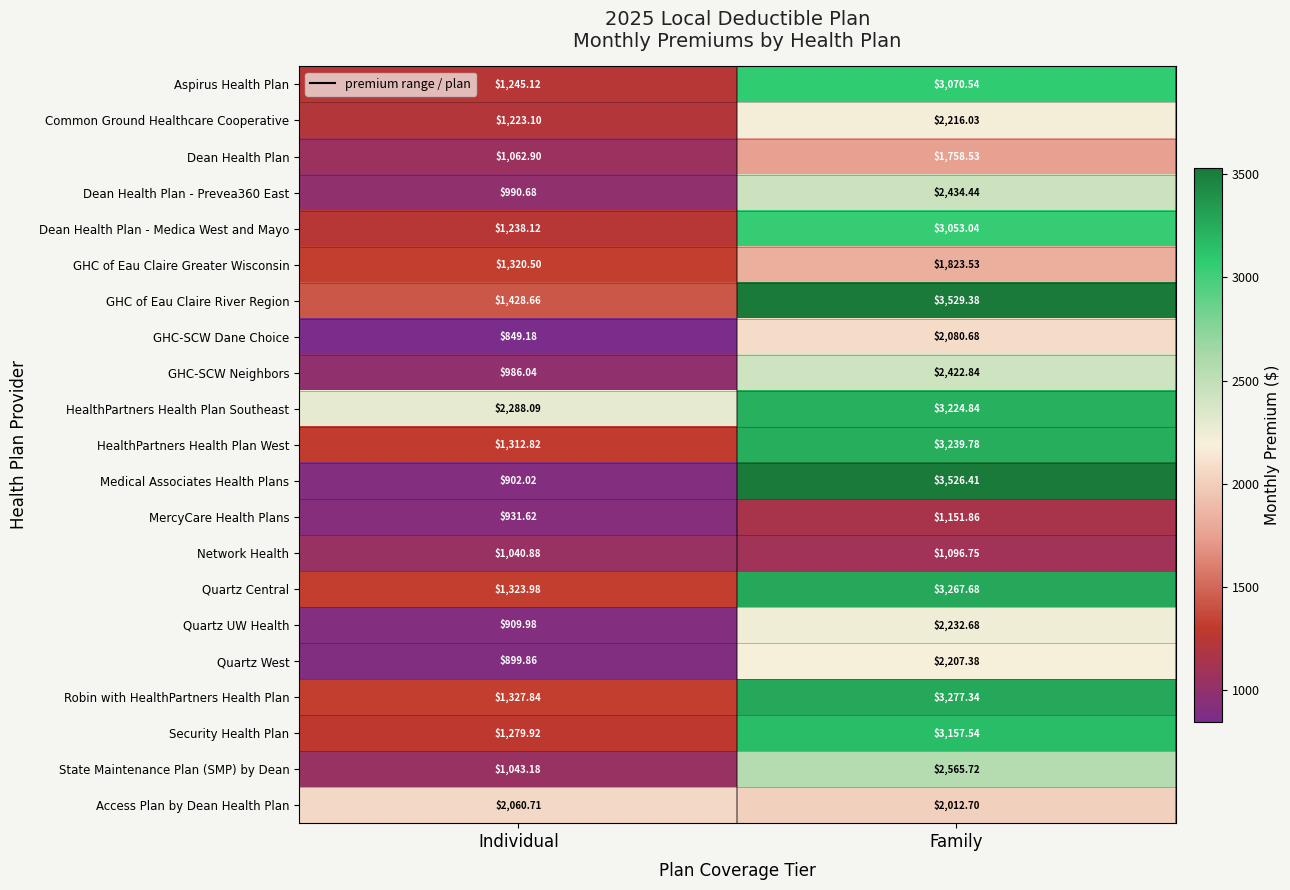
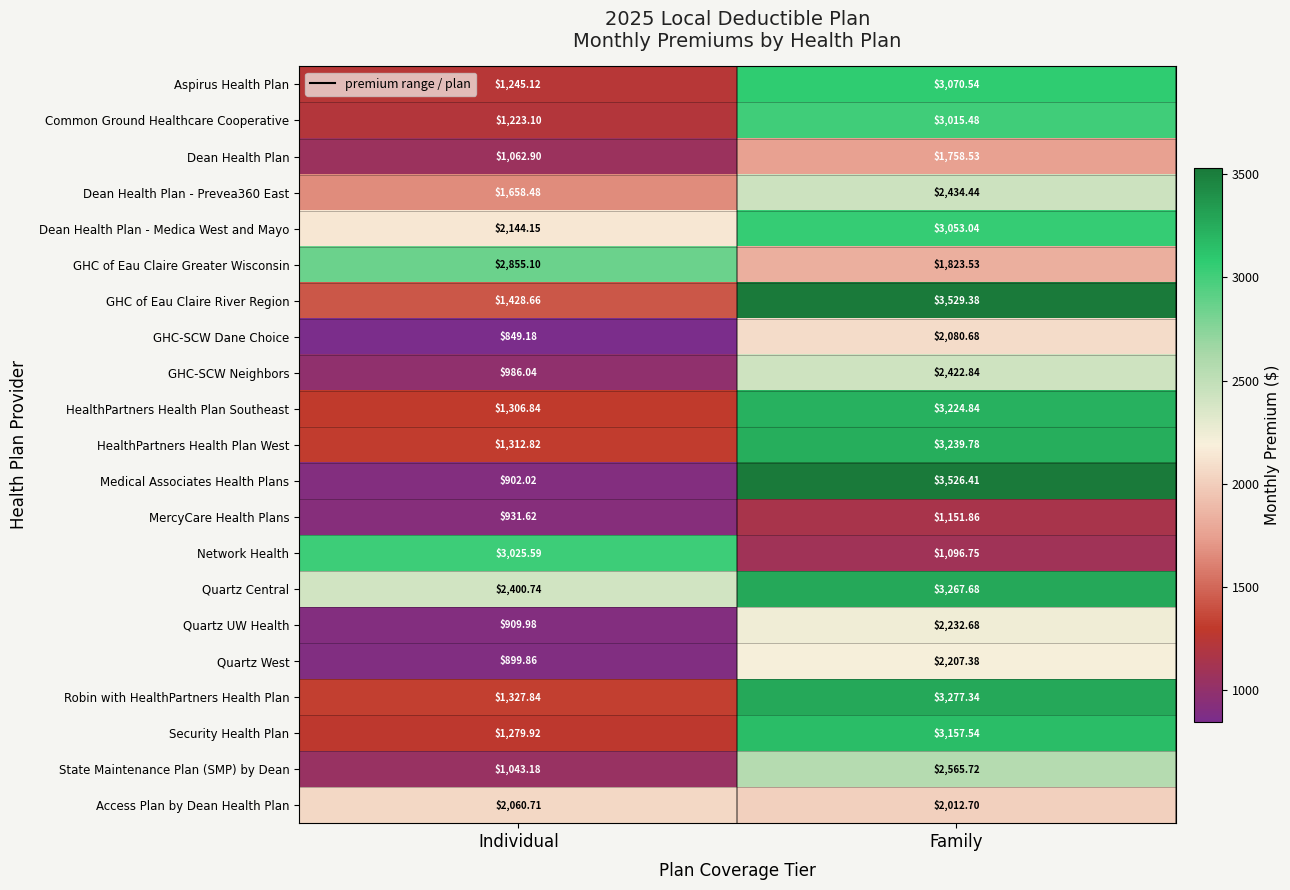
Common Ground Healthcare Cooperative, Family: $2,216.03 -> $3,015.48
Dean Health Plan - Prevea360 East, Individual: $990.68 -> $1,658.48
Dean Health Plan - Medica West and Mayo, Individual: $1,238.12 -> $2,144.15
GHC of Eau Claire Greater Wisconsin, Individual: $1,320.50 -> $2,855.10
HealthPartners Health Plan Southeast, Individual: $2,288.09 -> $1,306.84
Network Health, Individual: $1,040.88 -> $3,025.59
Quartz Central, Individual: $1,323.98 -> $2,400.74
